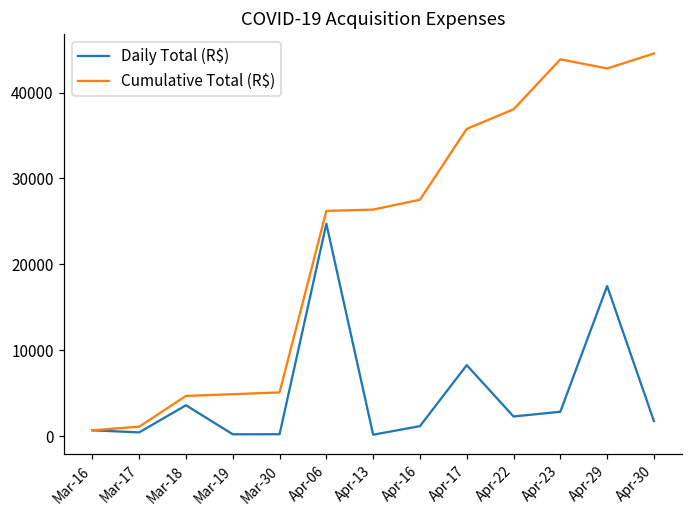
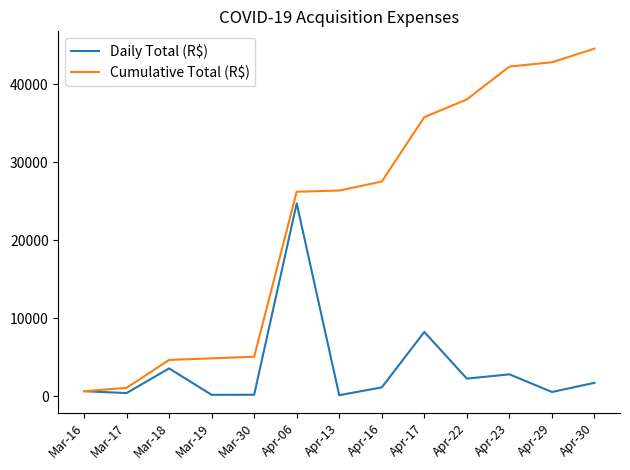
Cumulative Total (R$), Apr-23: 44000 -> 42000
Daily Total (R$), Apr-29: 17000 -> 1000
